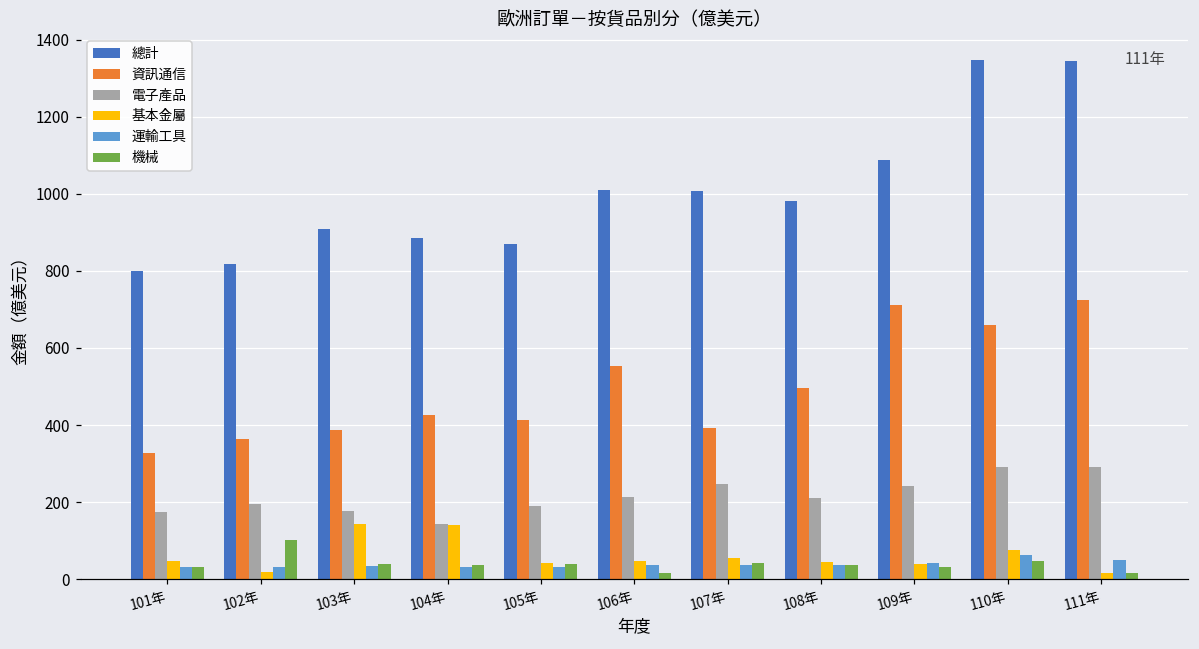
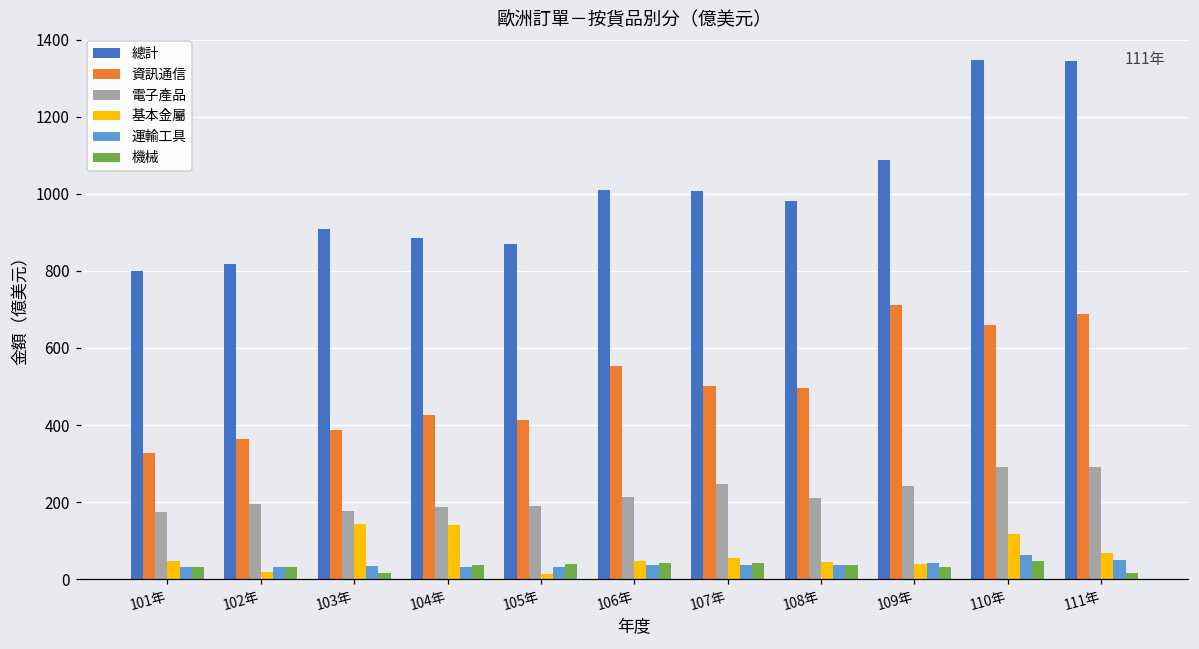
機械, 102年: 100 -> 30
機械, 103年: 40 -> 20
電子產品, 104年: 140 -> 190
基本金屬, 105年: 40 -> 10
機械, 106年: 10 -> 40
資訊通信, 107年: 390 -> 500
基本金屬, 110年: 80 -> 120
資訊通信, 111年: 720 -> 690
基本金屬, 111年: 20 -> 70
